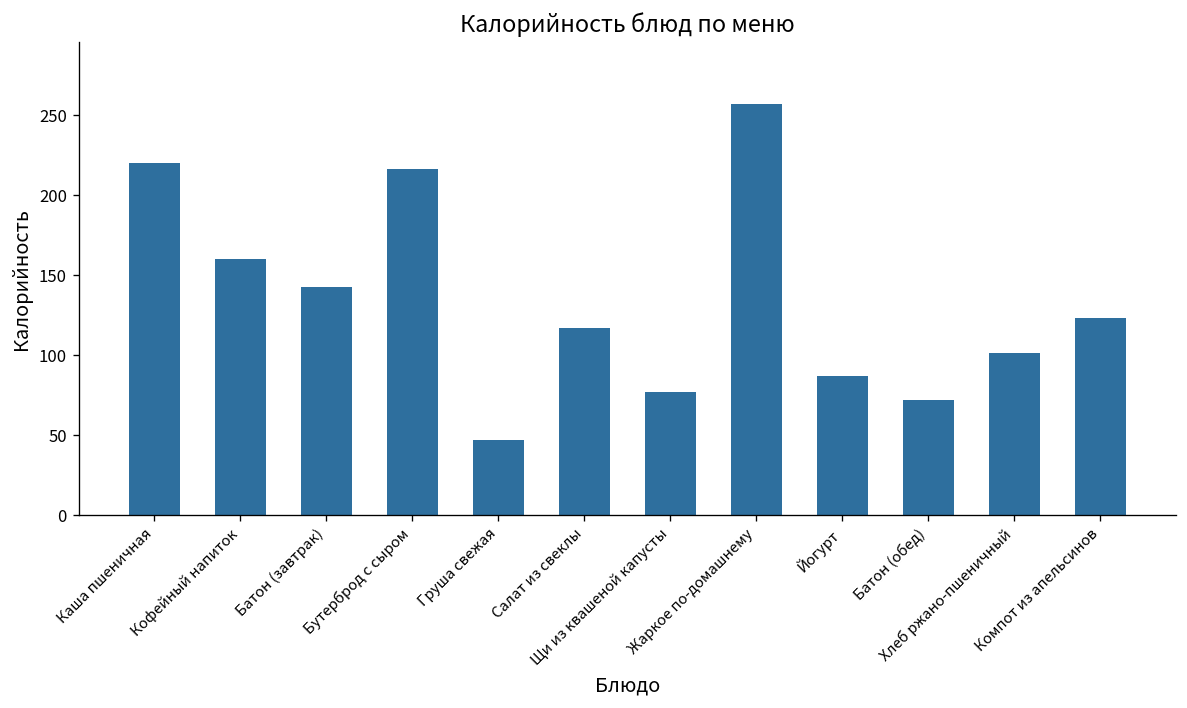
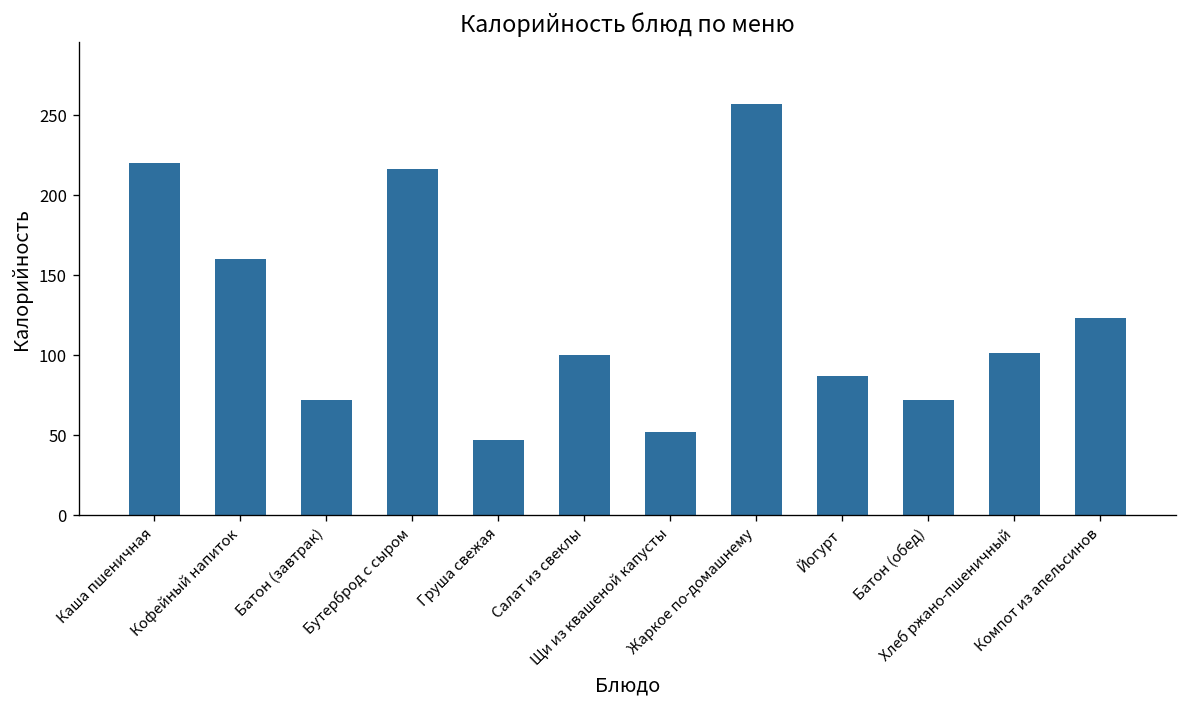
Батон (завтрак): 143 -> 72
Салат из свеклы: 117 -> 100
Щи из квашеной капусты: 77 -> 52
